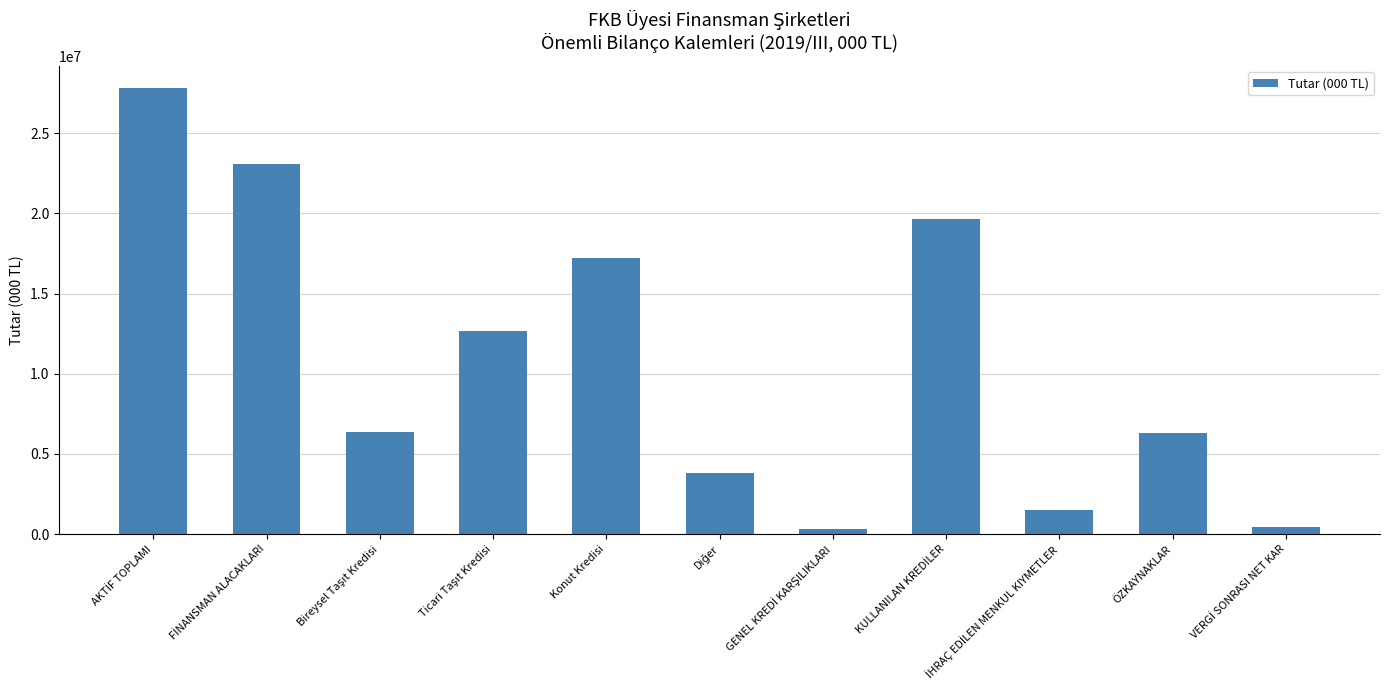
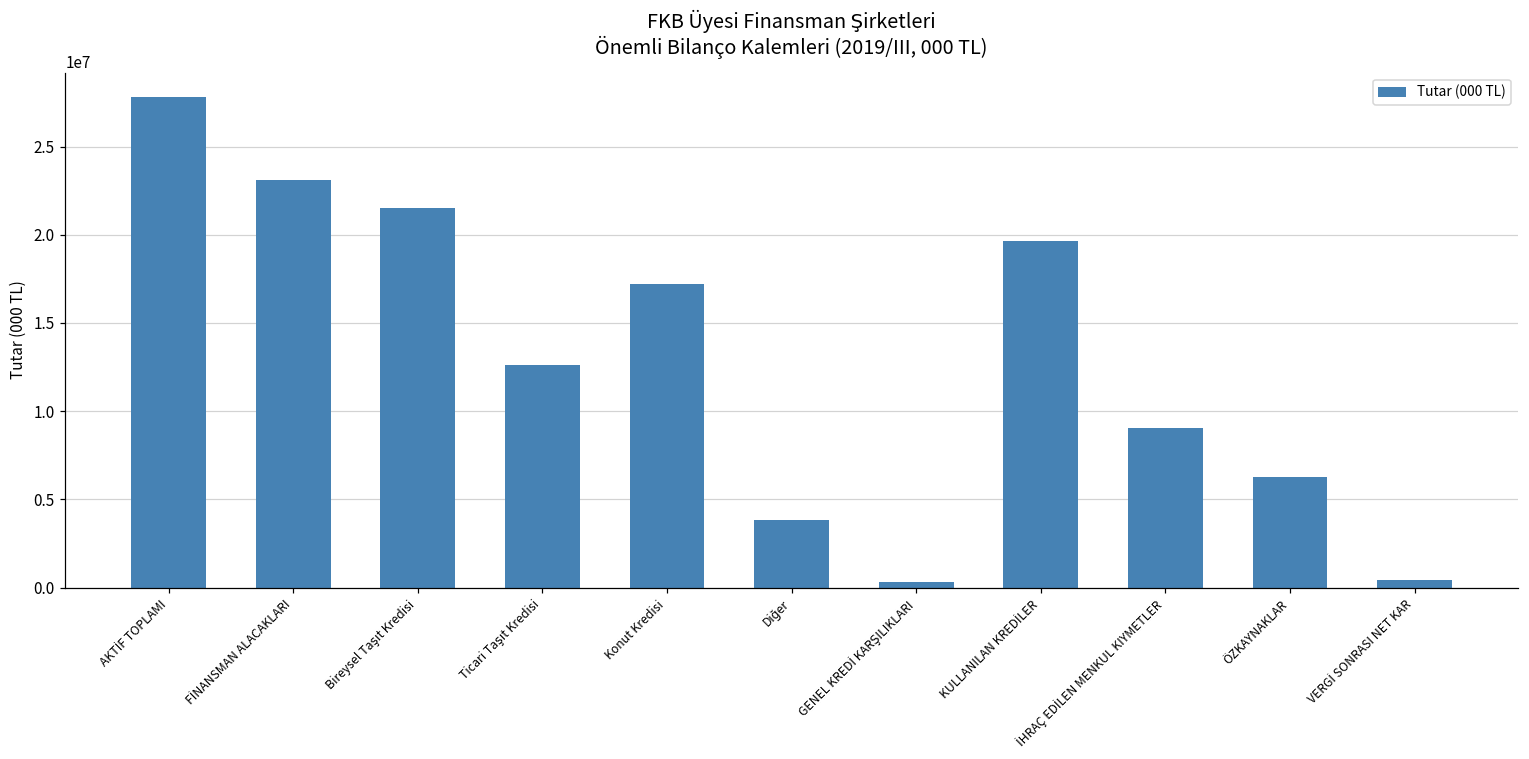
Bireysel Taşıt Kredisi: 6400000 -> 21500000
İHRAÇ EDİLEN MENKUL KIYMETLER: 1500000 -> 9000000
